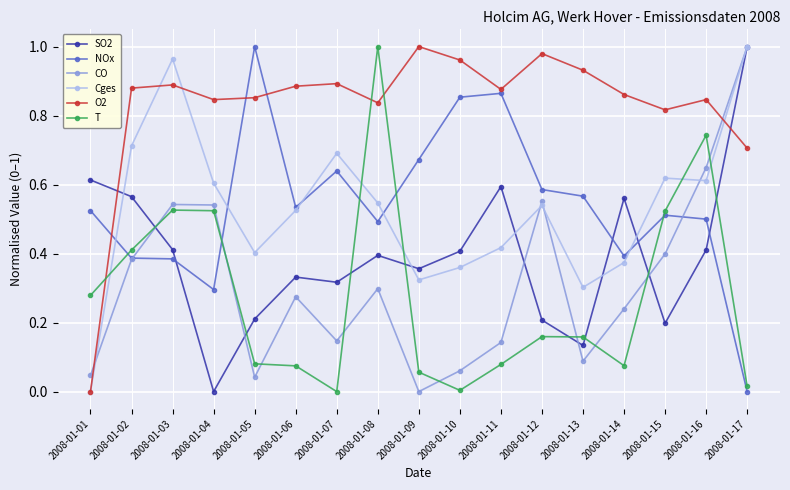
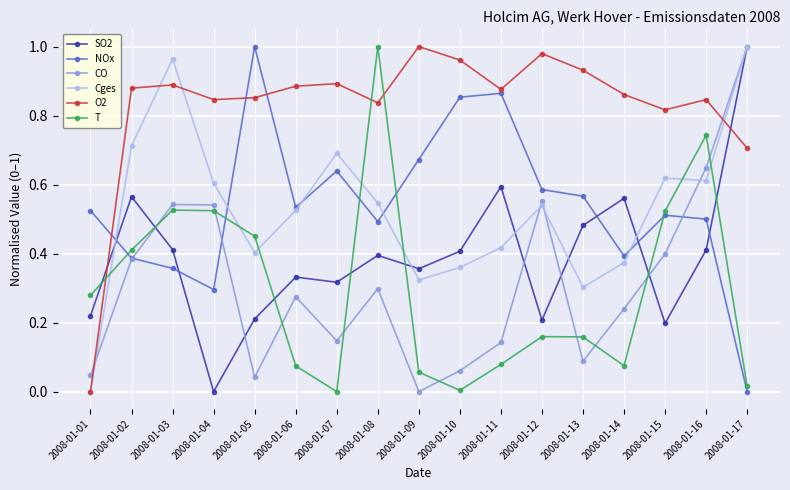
SO2, 2008-01-01: 0.61 -> 0.22
NOx, 2008-01-03: 0.38 -> 0.36
T, 2008-01-05: 0.08 -> 0.45
SO2, 2008-01-13: 0.13 -> 0.48
